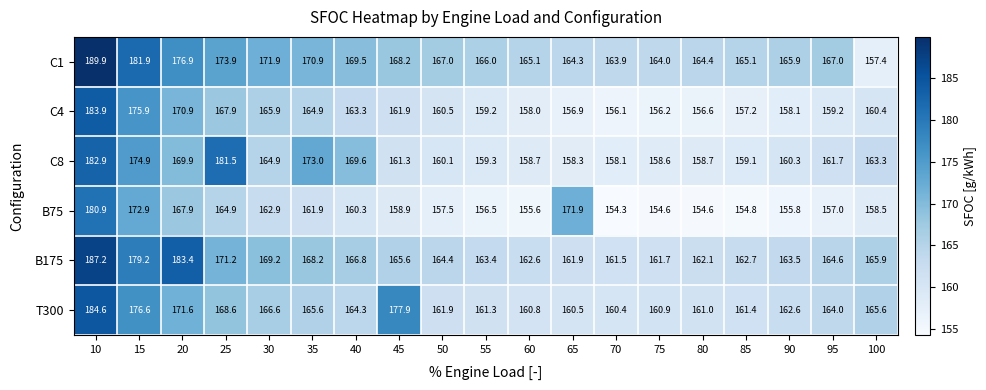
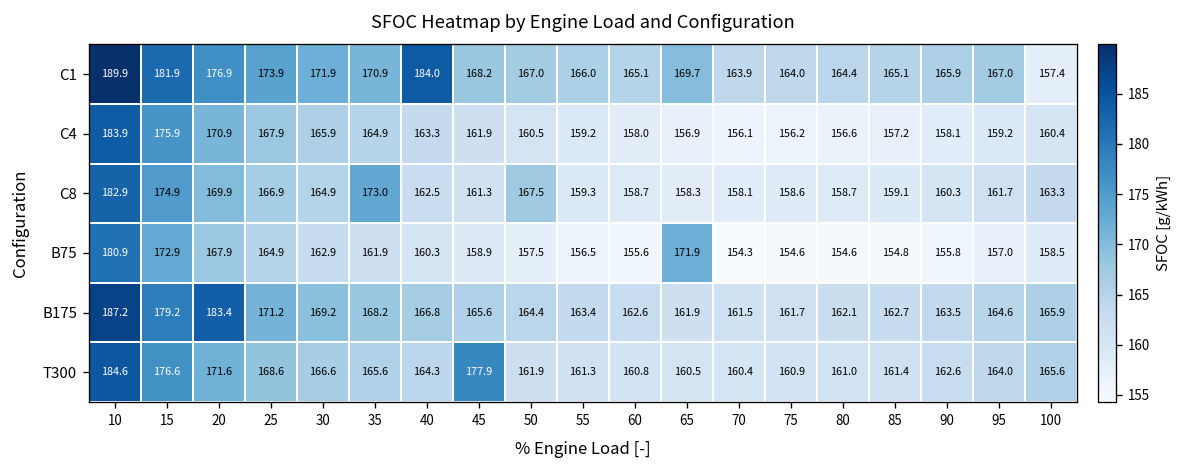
C1, 40: 169.5 -> 184.0
C1, 65: 164.3 -> 169.7
C8, 25: 181.5 -> 166.9
C8, 40: 169.6 -> 162.5
C8, 50: 160.1 -> 167.5
